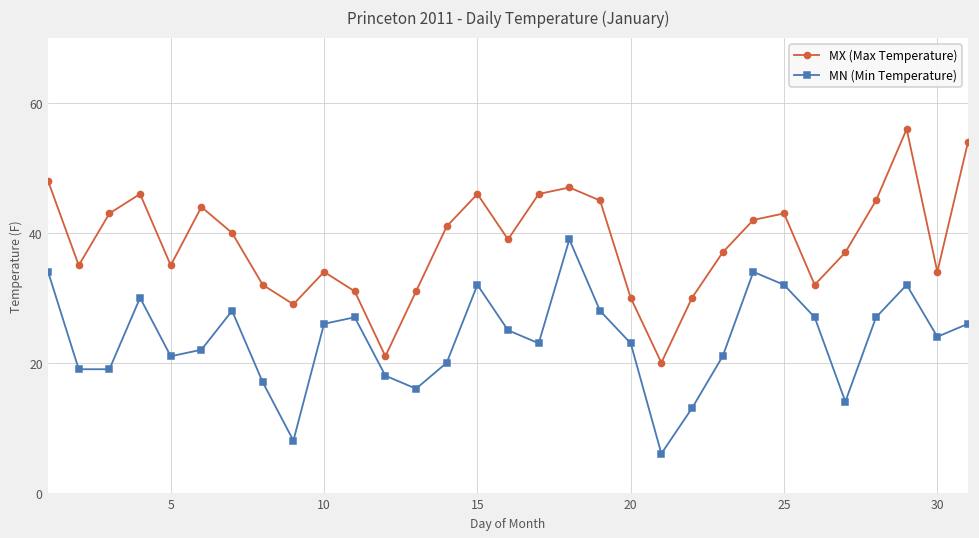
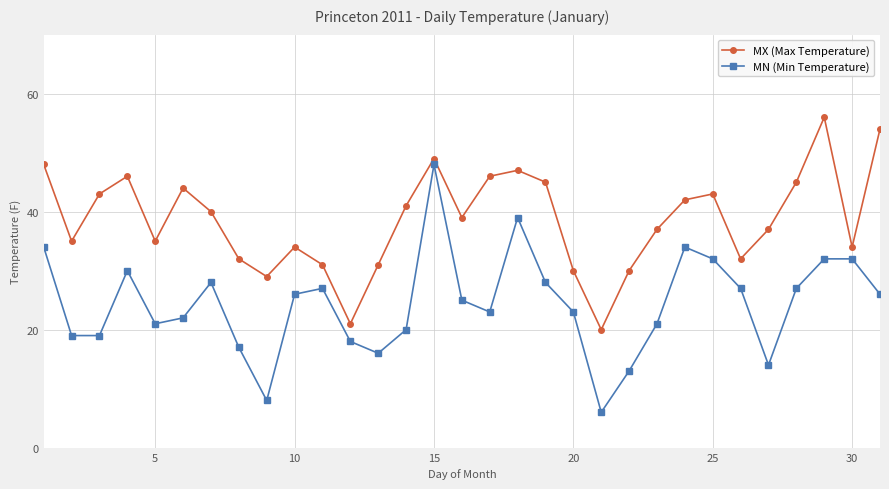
MX (Max Temperature), 15: 46 -> 49
MN (Min Temperature), 15: 32 -> 48
MN (Min Temperature), 30: 24 -> 32
